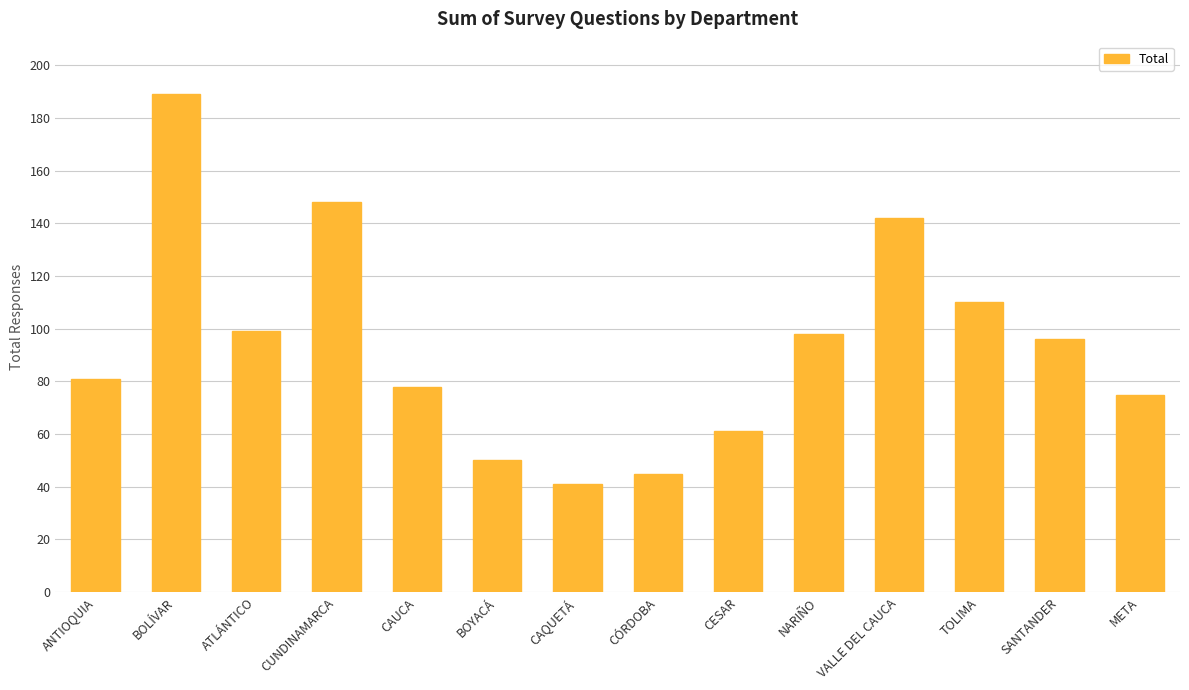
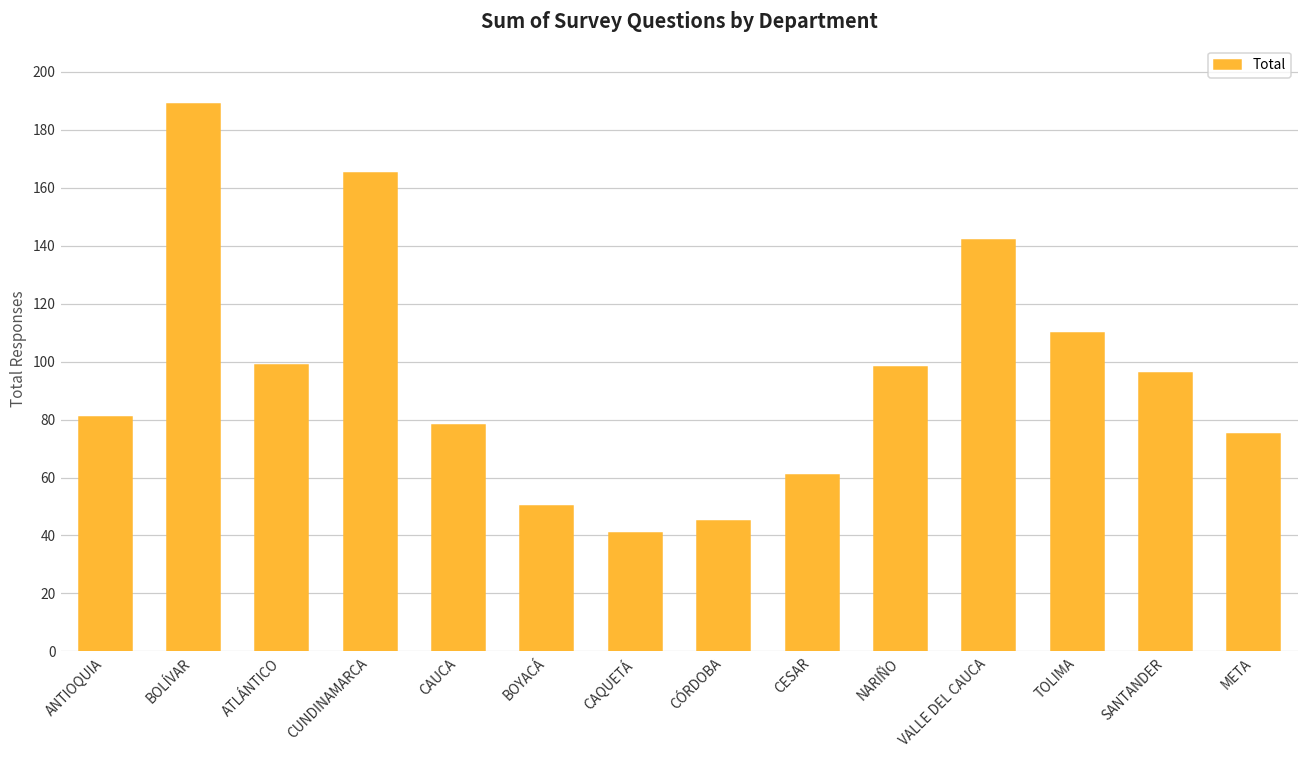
CUNDINAMARCA: 148 -> 165
